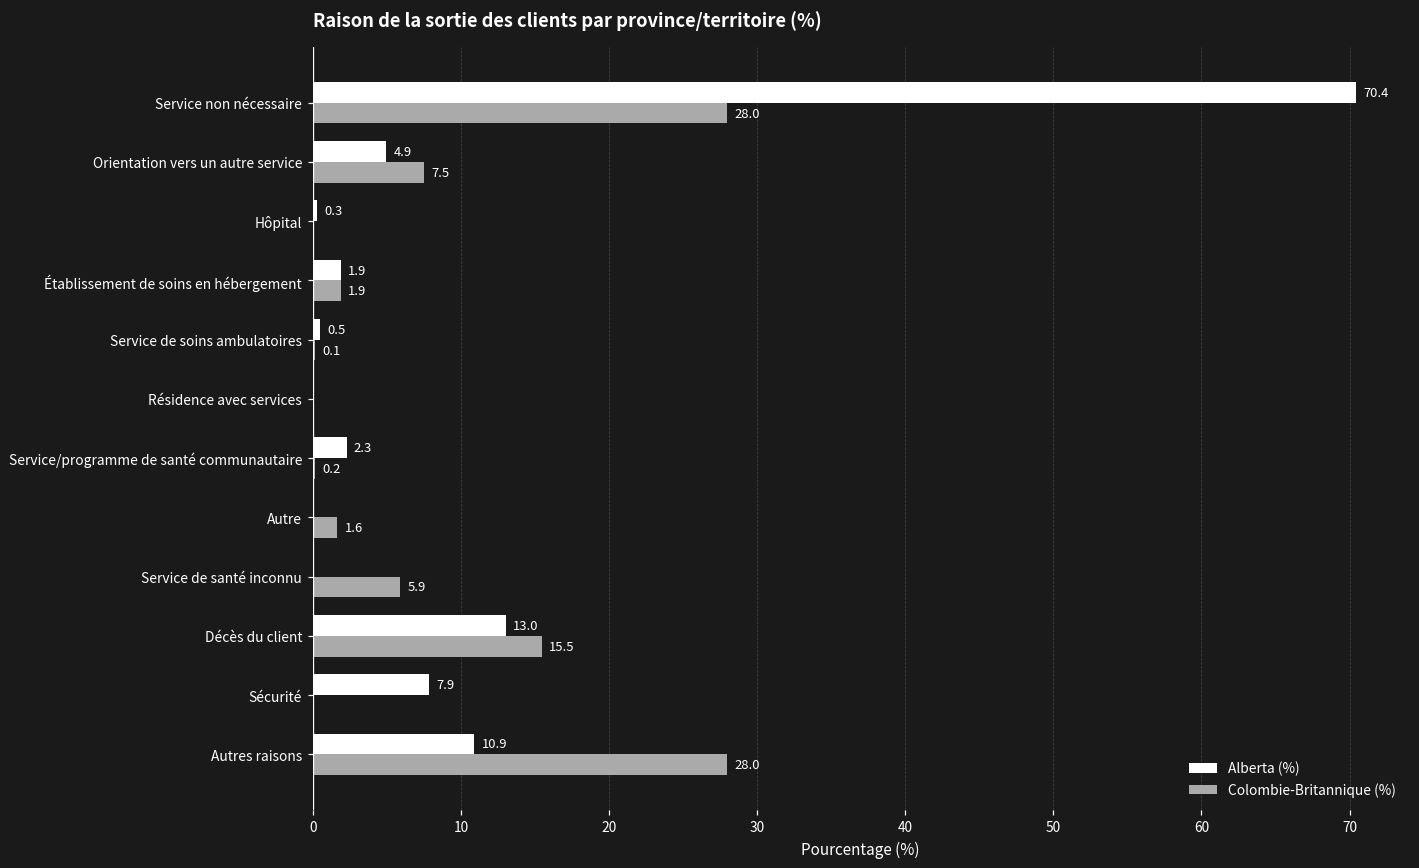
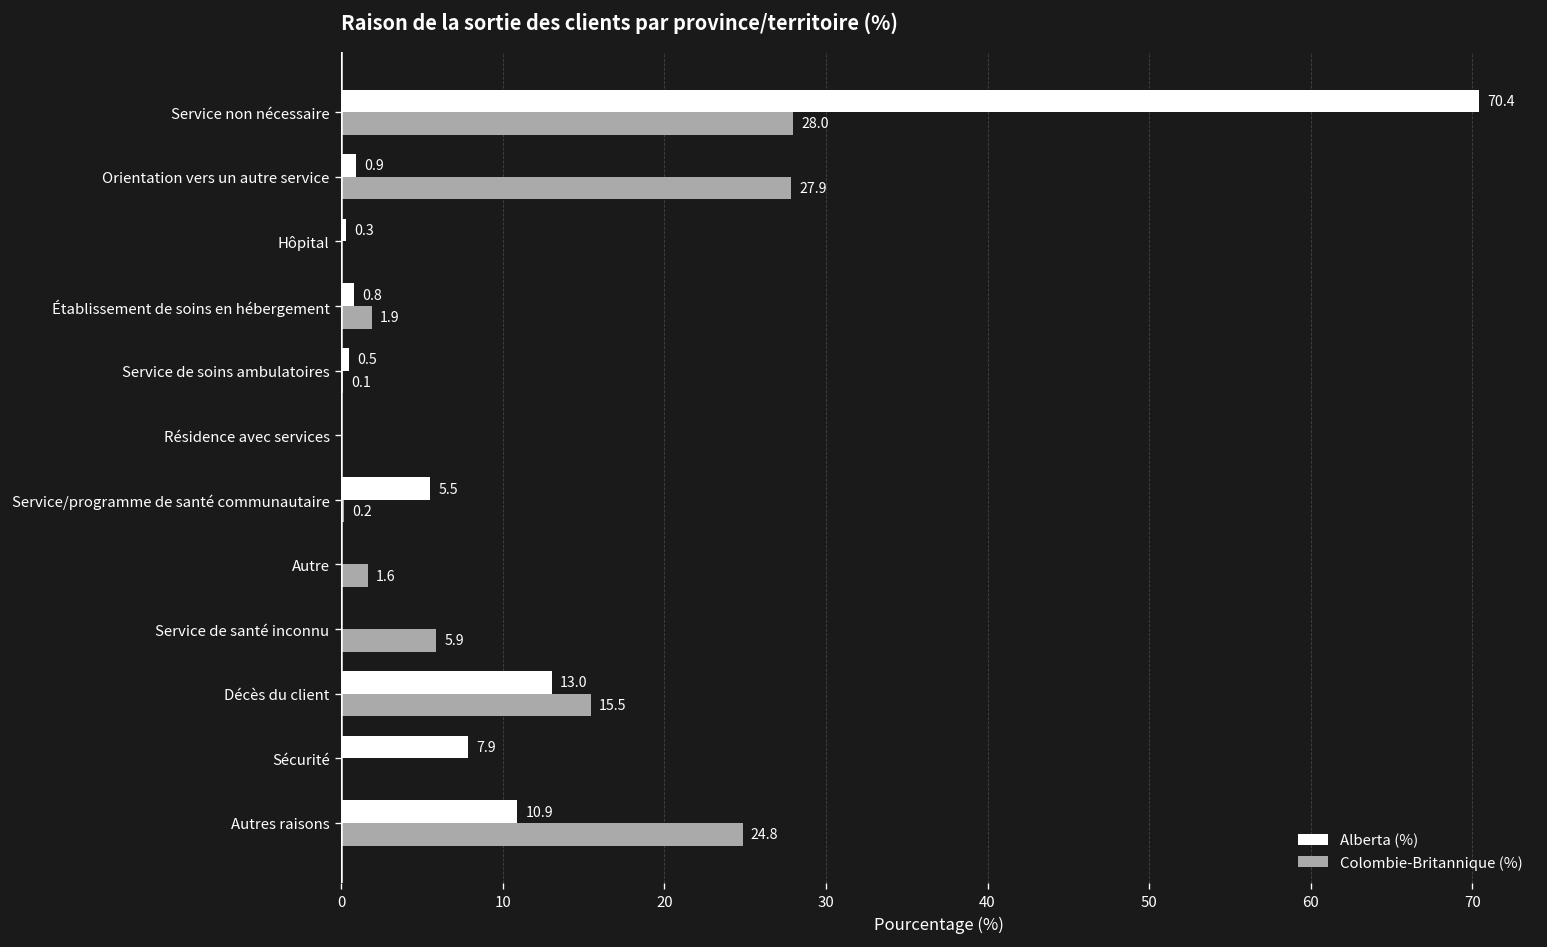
Alberta (%), Orientation vers un autre service: 4.9 -> 0.9
Colombie-Britannique (%), Orientation vers un autre service: 7.5 -> 27.9
Alberta (%), Établissement de soins en hébergement: 1.9 -> 0.8
Alberta (%), Service/programme de santé communautaire: 2.3 -> 5.5
Colombie-Britannique (%), Autres raisons: 28.0 -> 24.8
